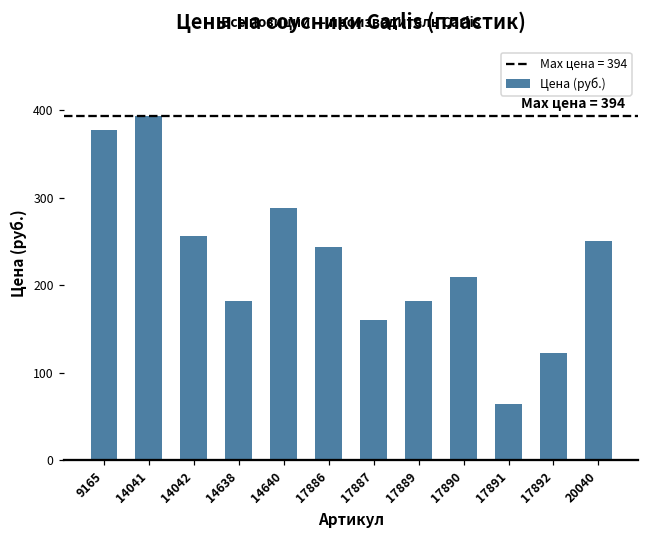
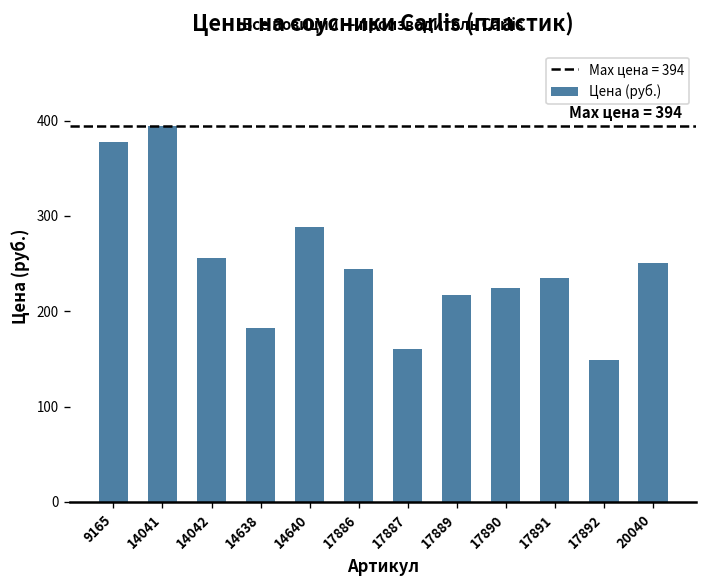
17889: 180 -> 220
17890: 210 -> 220
17891: 60 -> 240
17892: 120 -> 150
